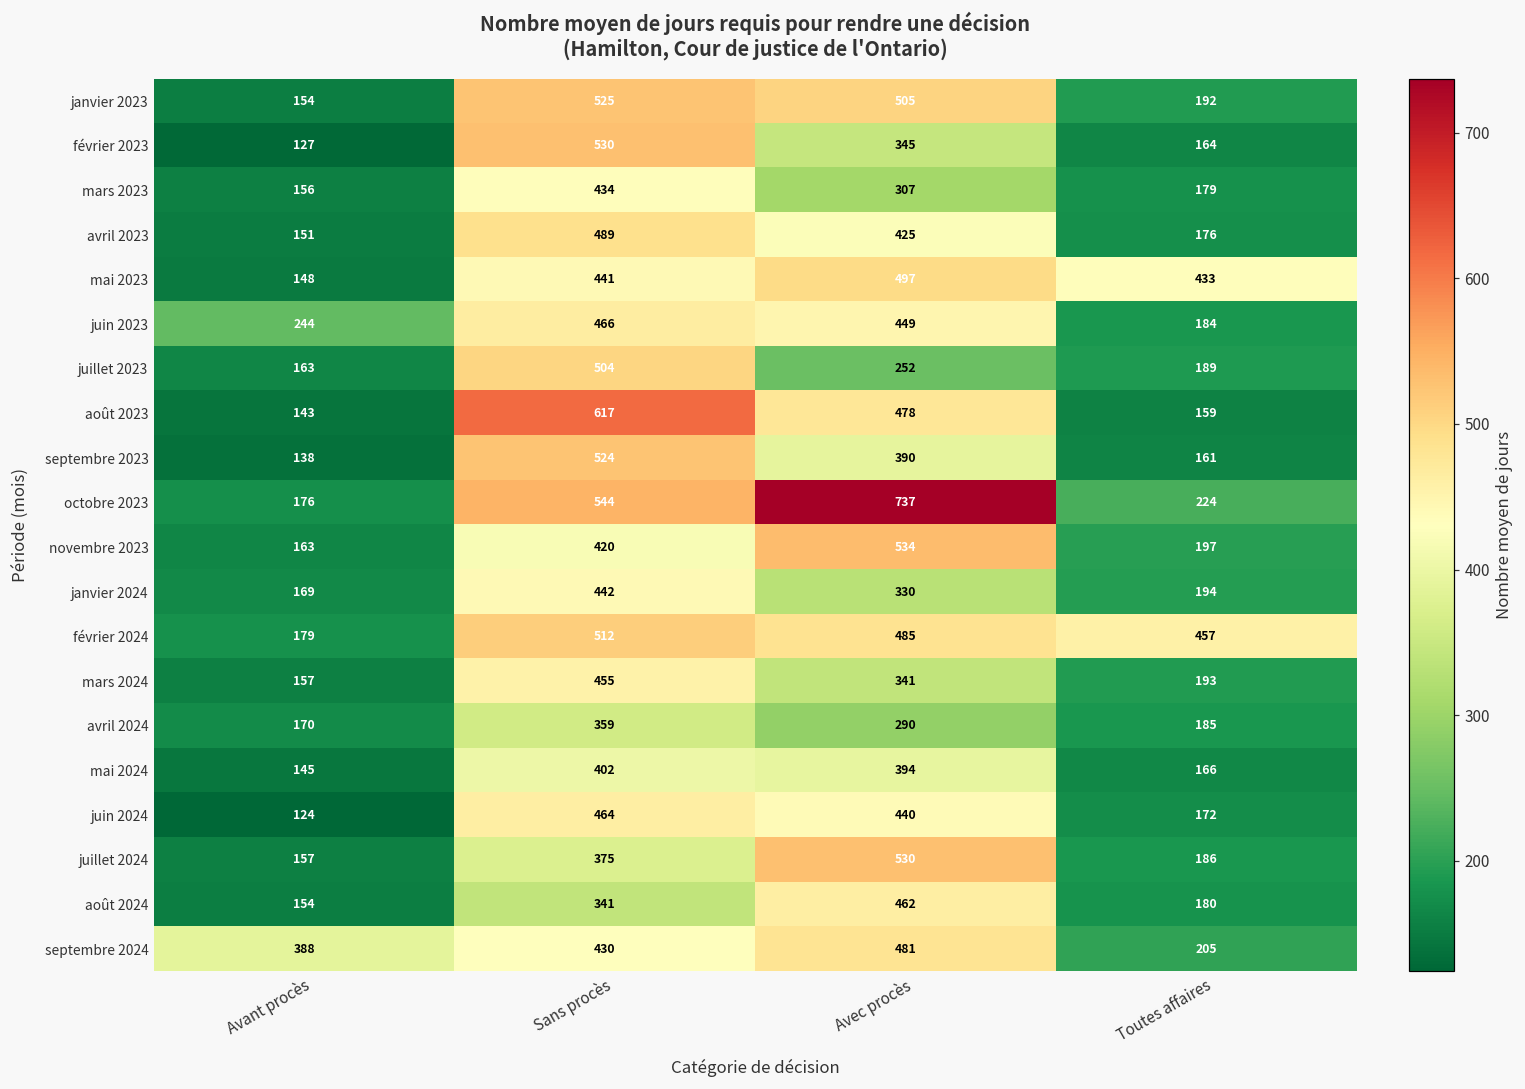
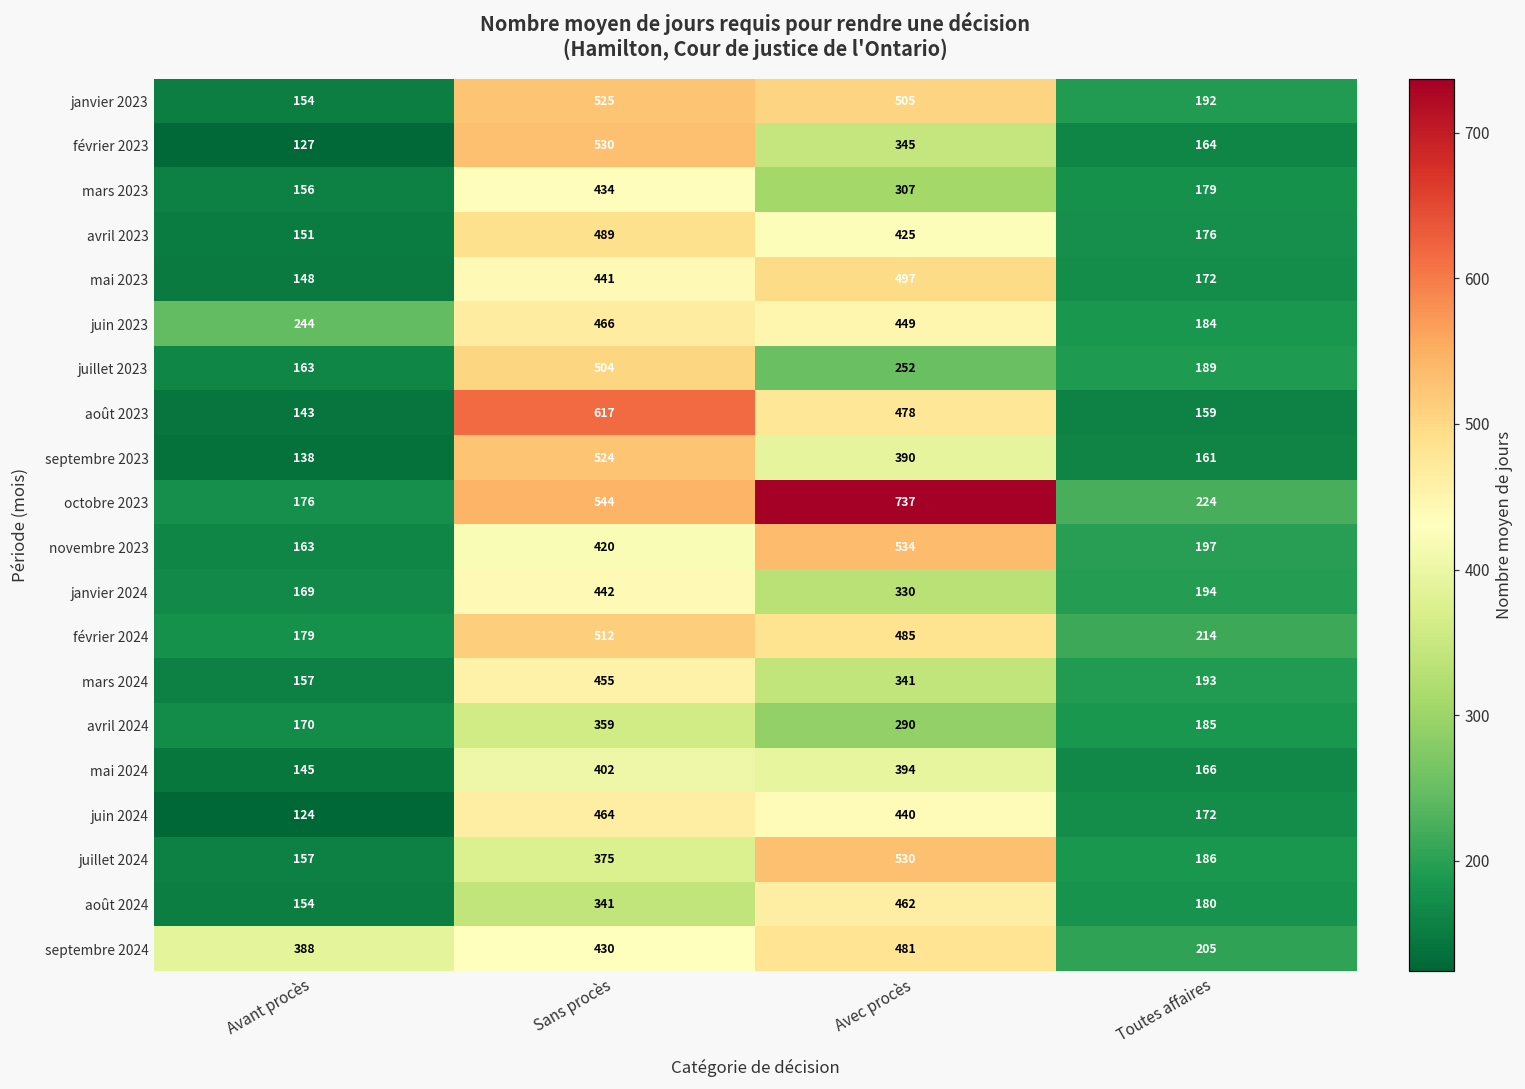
mai 2023, Toutes affaires: 433 -> 172
février 2024, Toutes affaires: 457 -> 214
